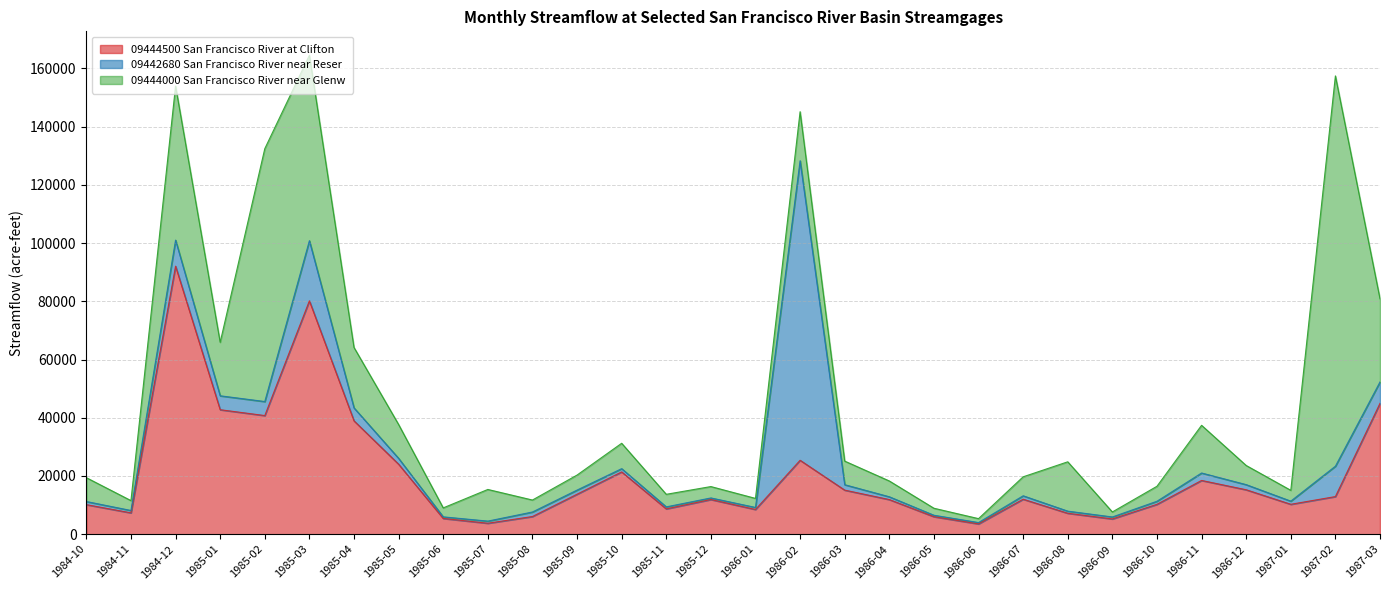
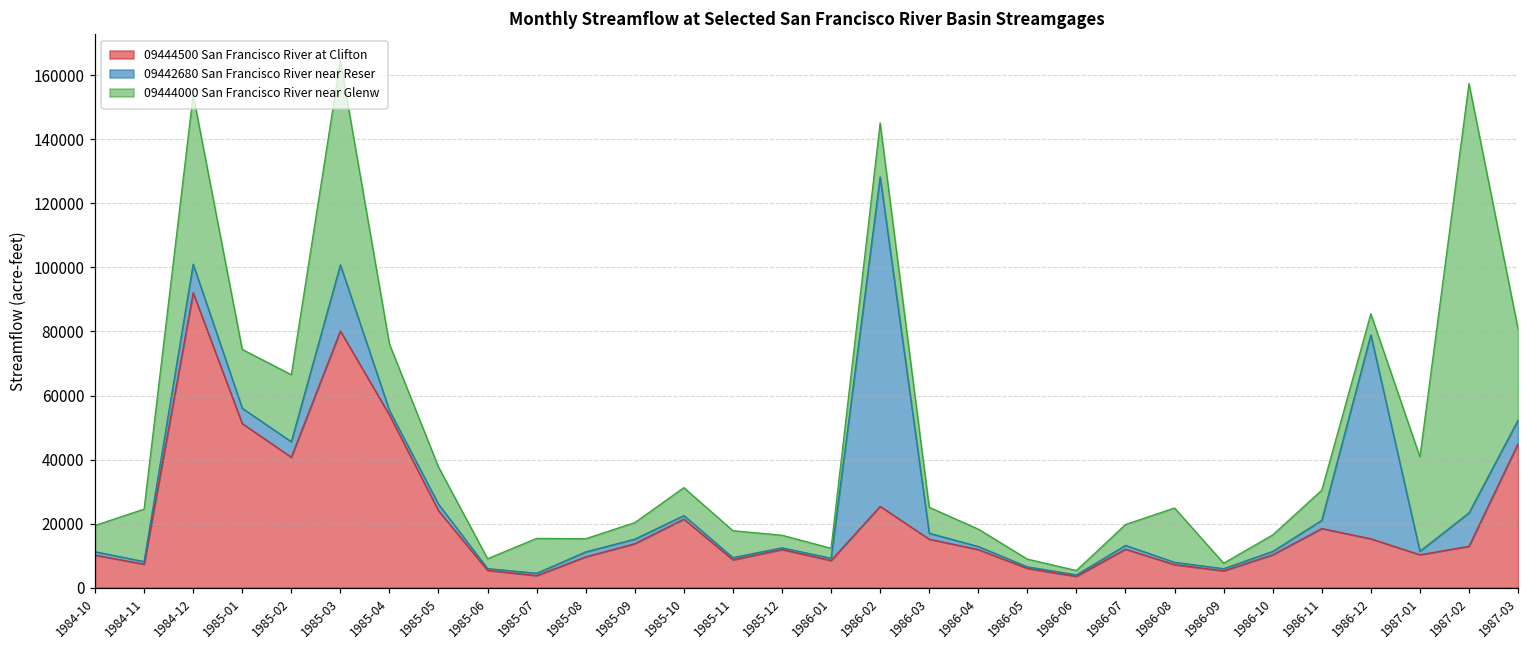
09444000 San Francisco River near Glenw, 1984-11: 3000 -> 16000
09444500 San Francisco River at Clifton, 1985-01: 43000 -> 51000
09444000 San Francisco River near Glenw, 1985-02: 87000 -> 21000
09444500 San Francisco River at Clifton, 1985-04: 39000 -> 54000
09442680 San Francisco River near Reser, 1985-04: 4000 -> 1000
09444500 San Francisco River at Clifton, 1985-08: 6000 -> 10000
09444000 San Francisco River near Glenw, 1985-11: 4000 -> 8000
09444000 San Francisco River near Glenw, 1986-11: 16000 -> 9000
09442680 San Francisco River near Reser, 1986-12: 2000 -> 64000
09444000 San Francisco River near Glenw, 1987-01: 4000 -> 30000
